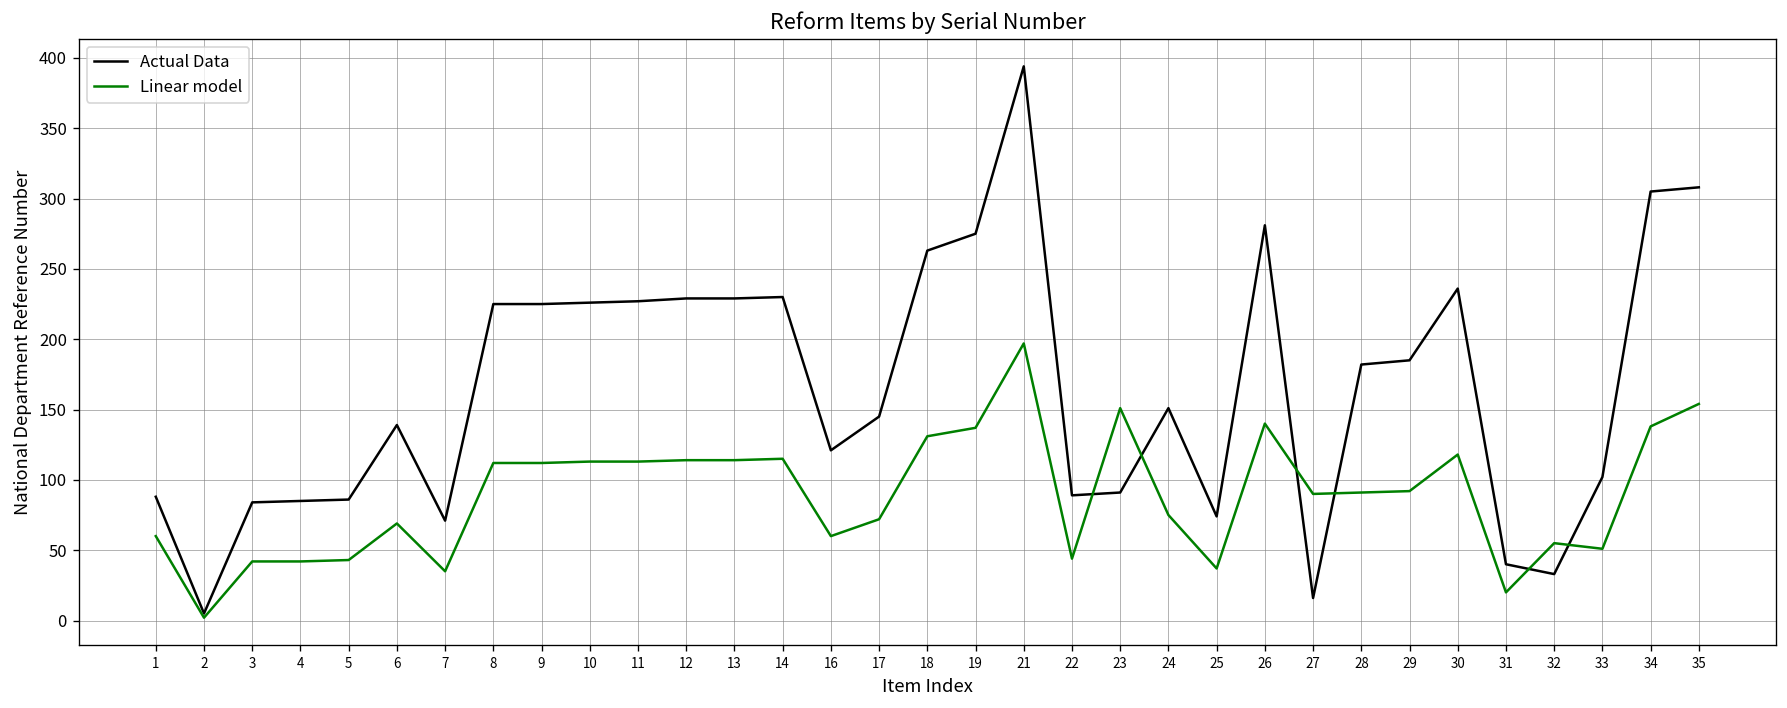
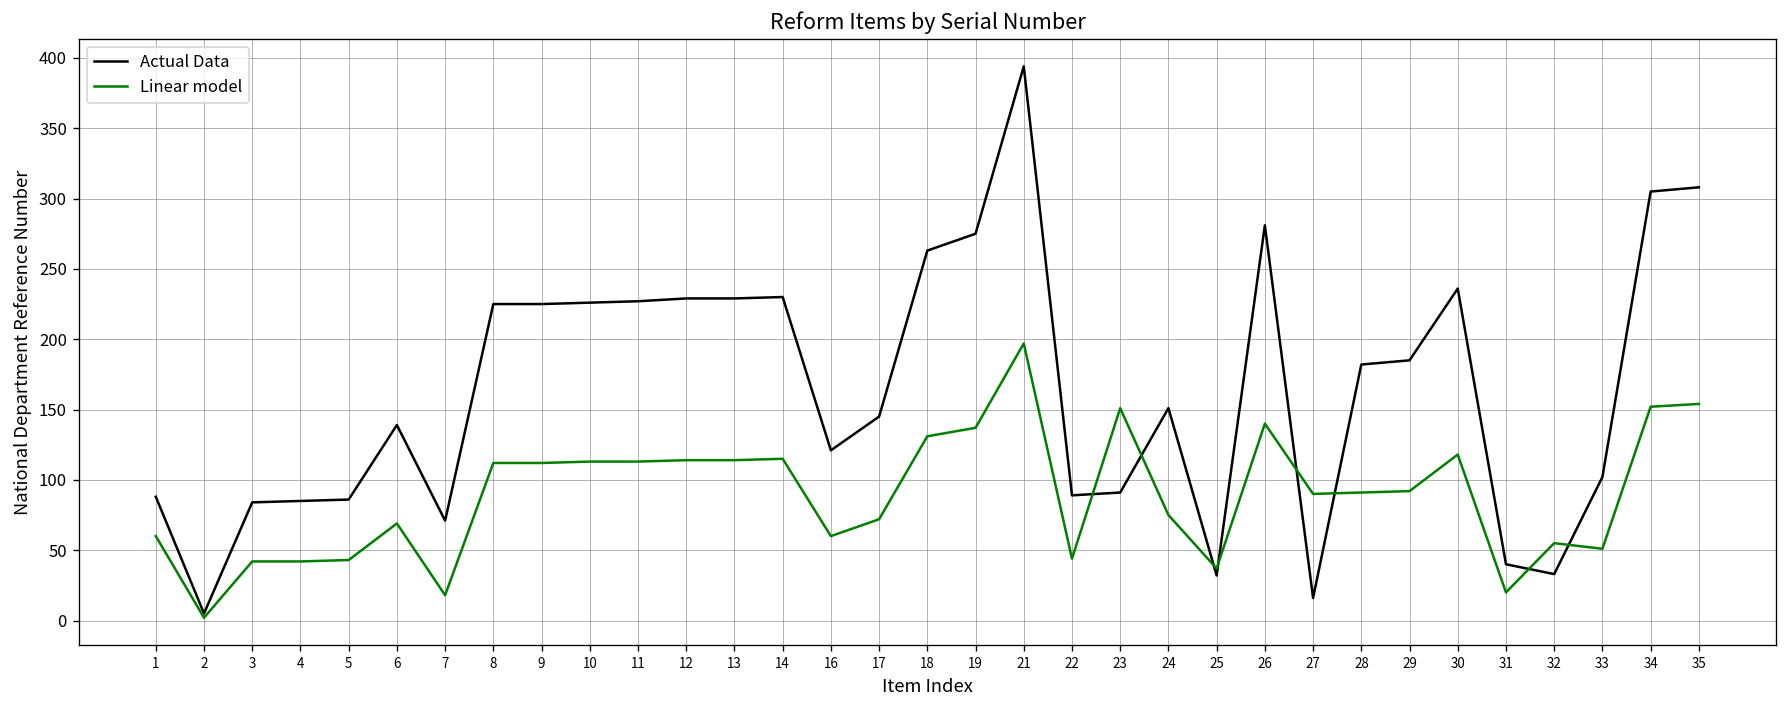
Linear model, 7: 35 -> 18
Actual Data, 25: 74 -> 32
Linear model, 34: 138 -> 152
